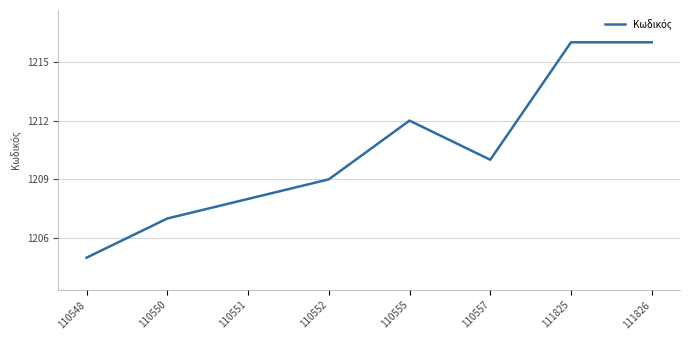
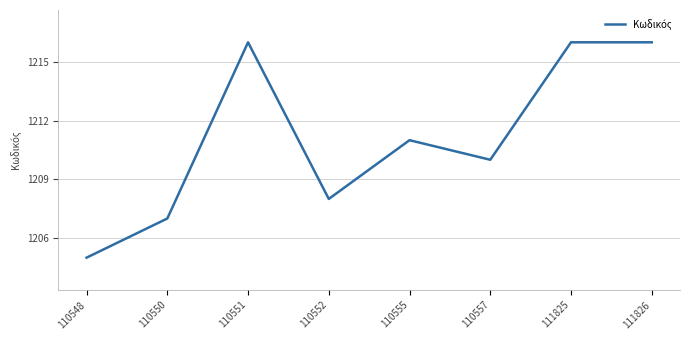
110551: 1208 -> 1216
110552: 1209 -> 1208
110555: 1212 -> 1211
